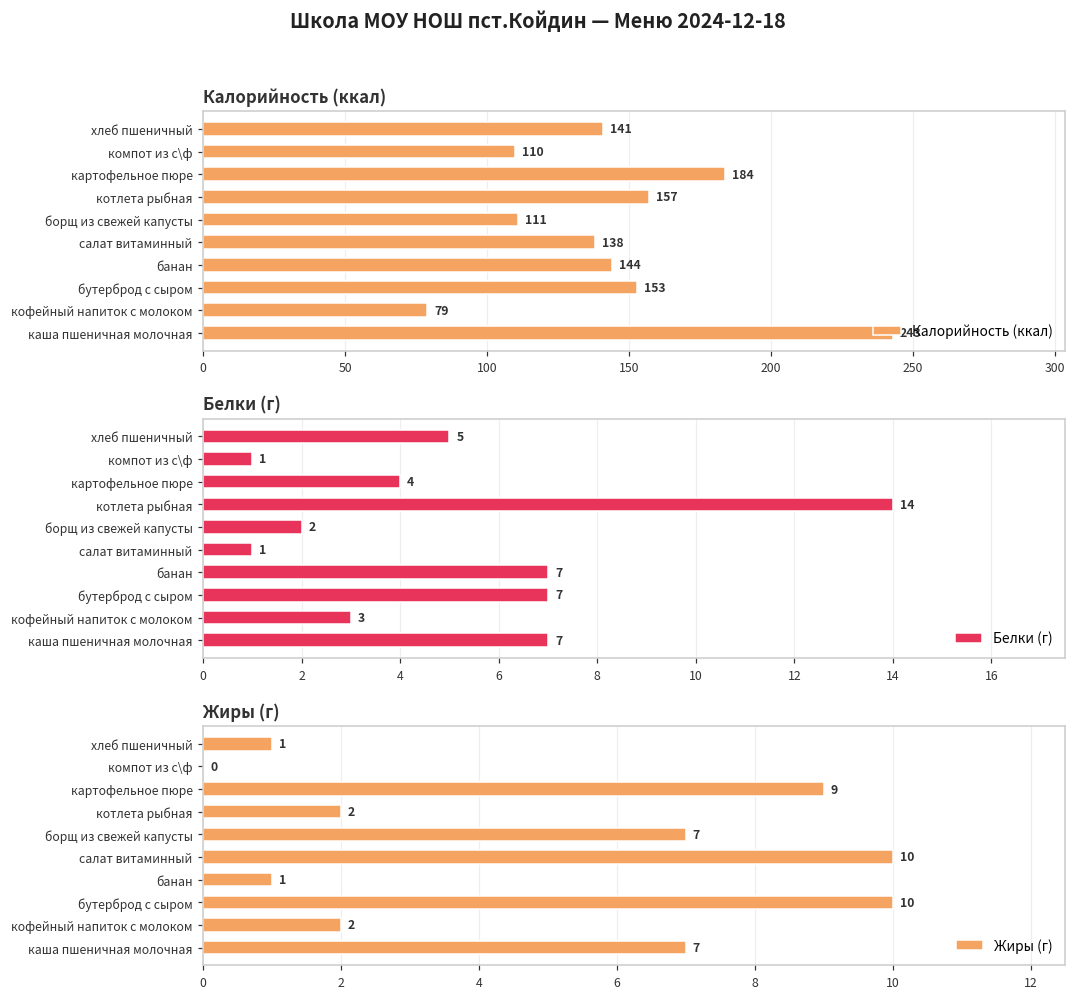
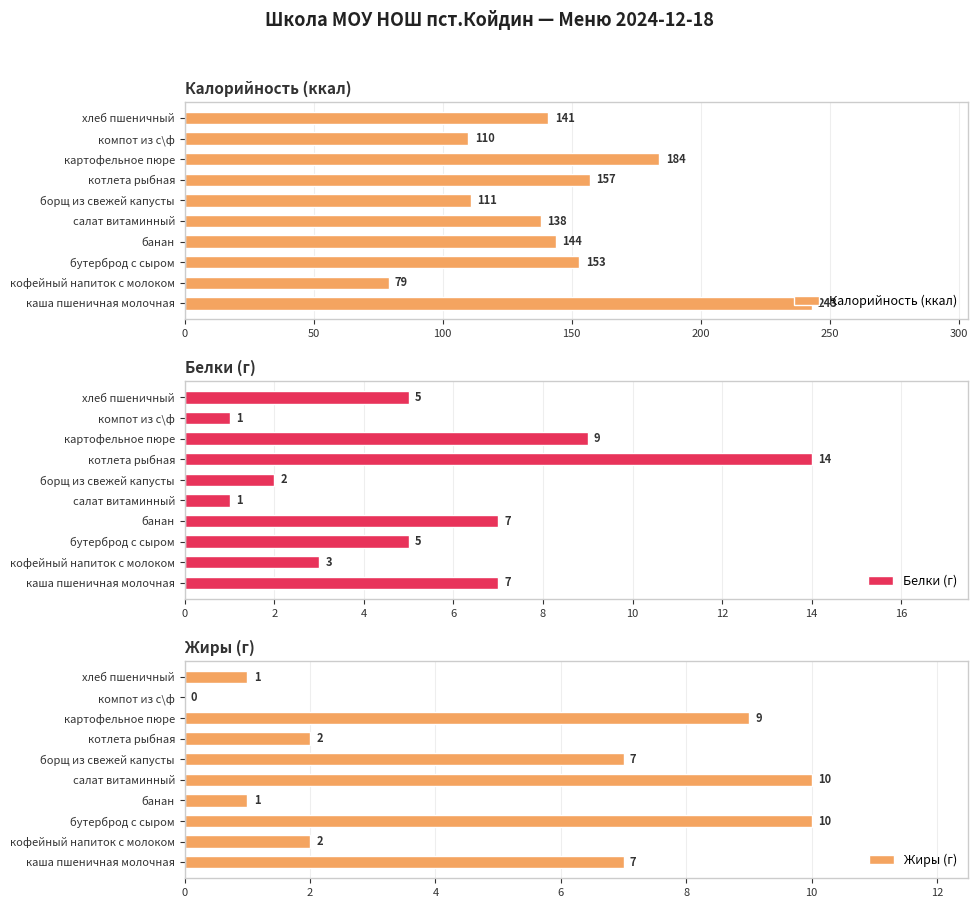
Белки (г), картофельное пюре: 4 -> 9
Белки (г), бутерброд с сыром: 7 -> 5
